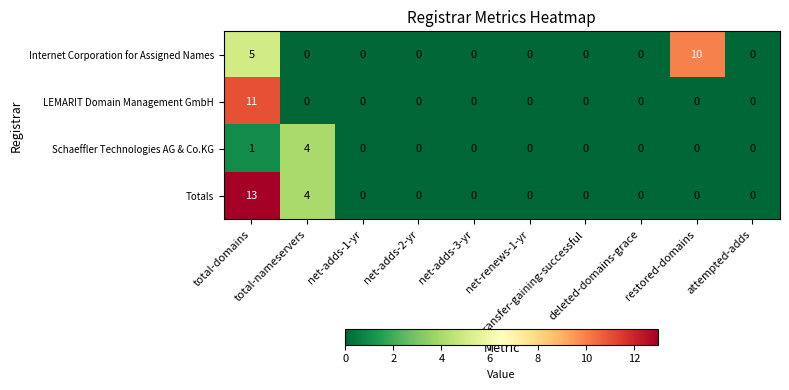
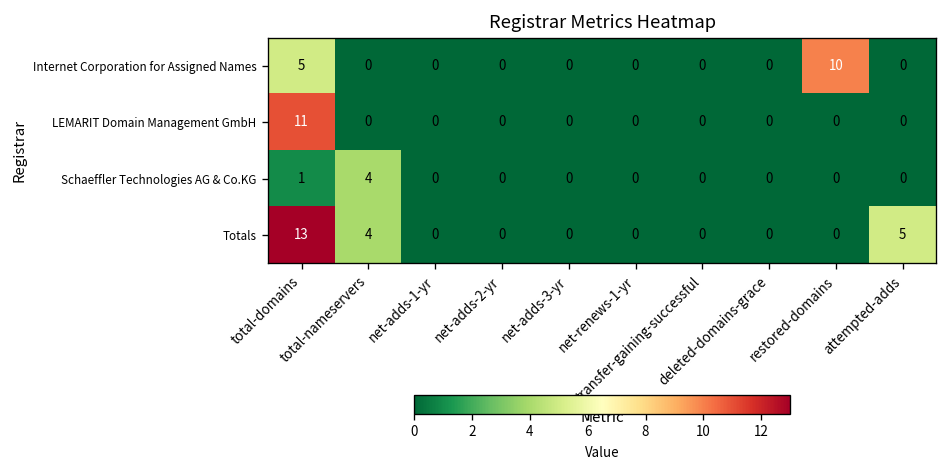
Totals, attempted-adds: 0 -> 5
